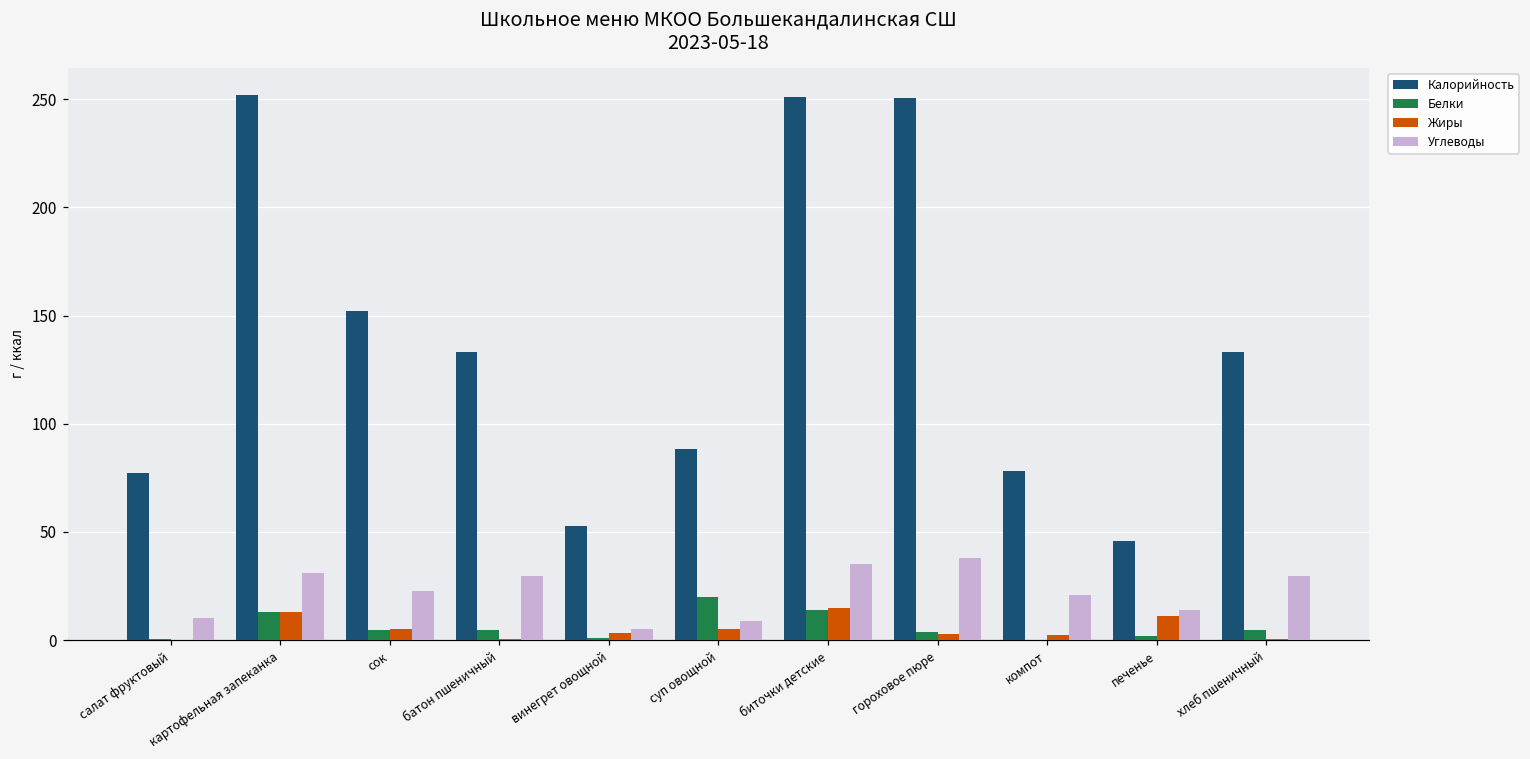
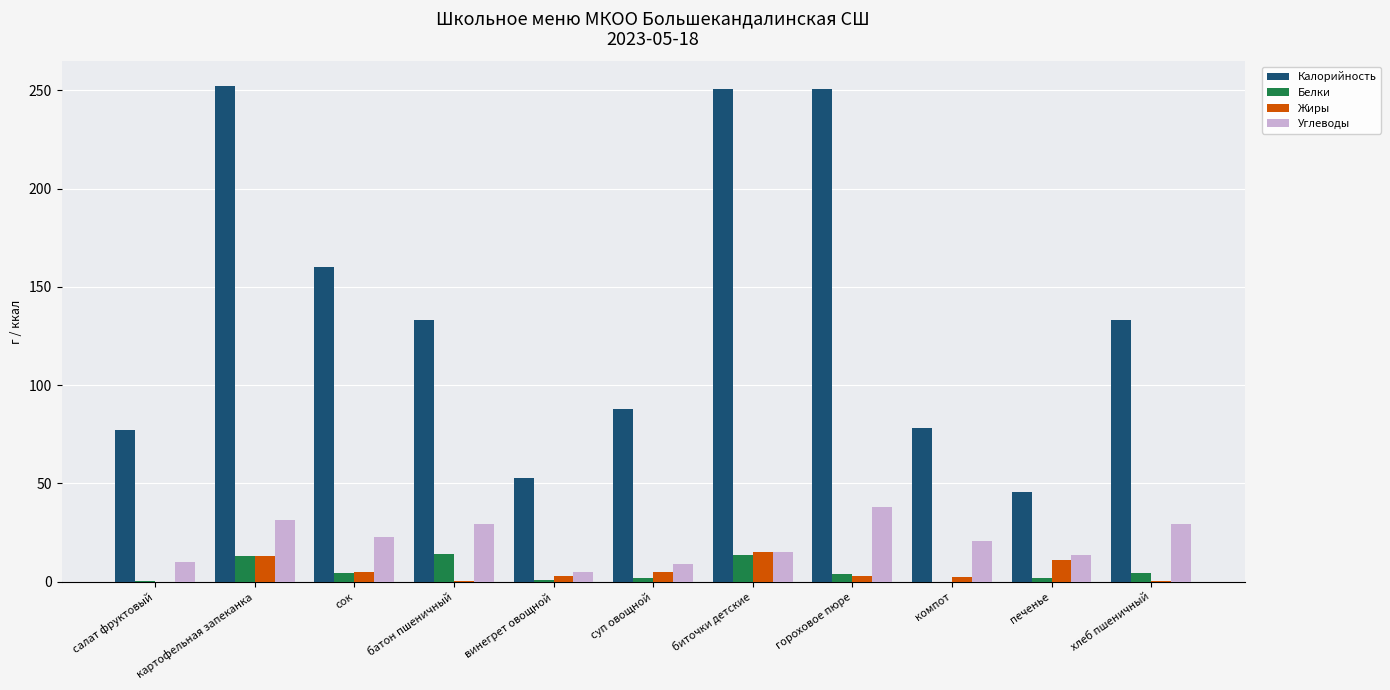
Калорийность, сок: 152 -> 160
Белки, батон пшеничный: 5 -> 14
Белки, суп овощной: 20 -> 2
Углеводы, биточки детские: 35 -> 15
